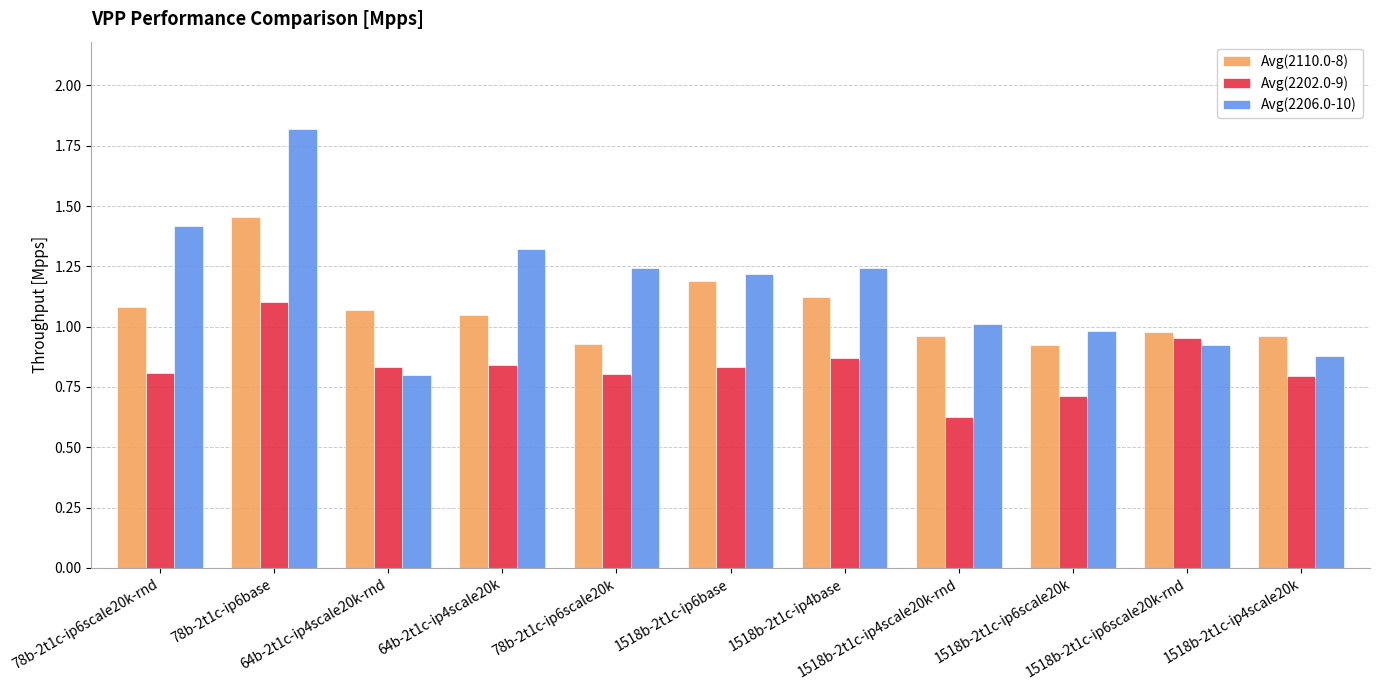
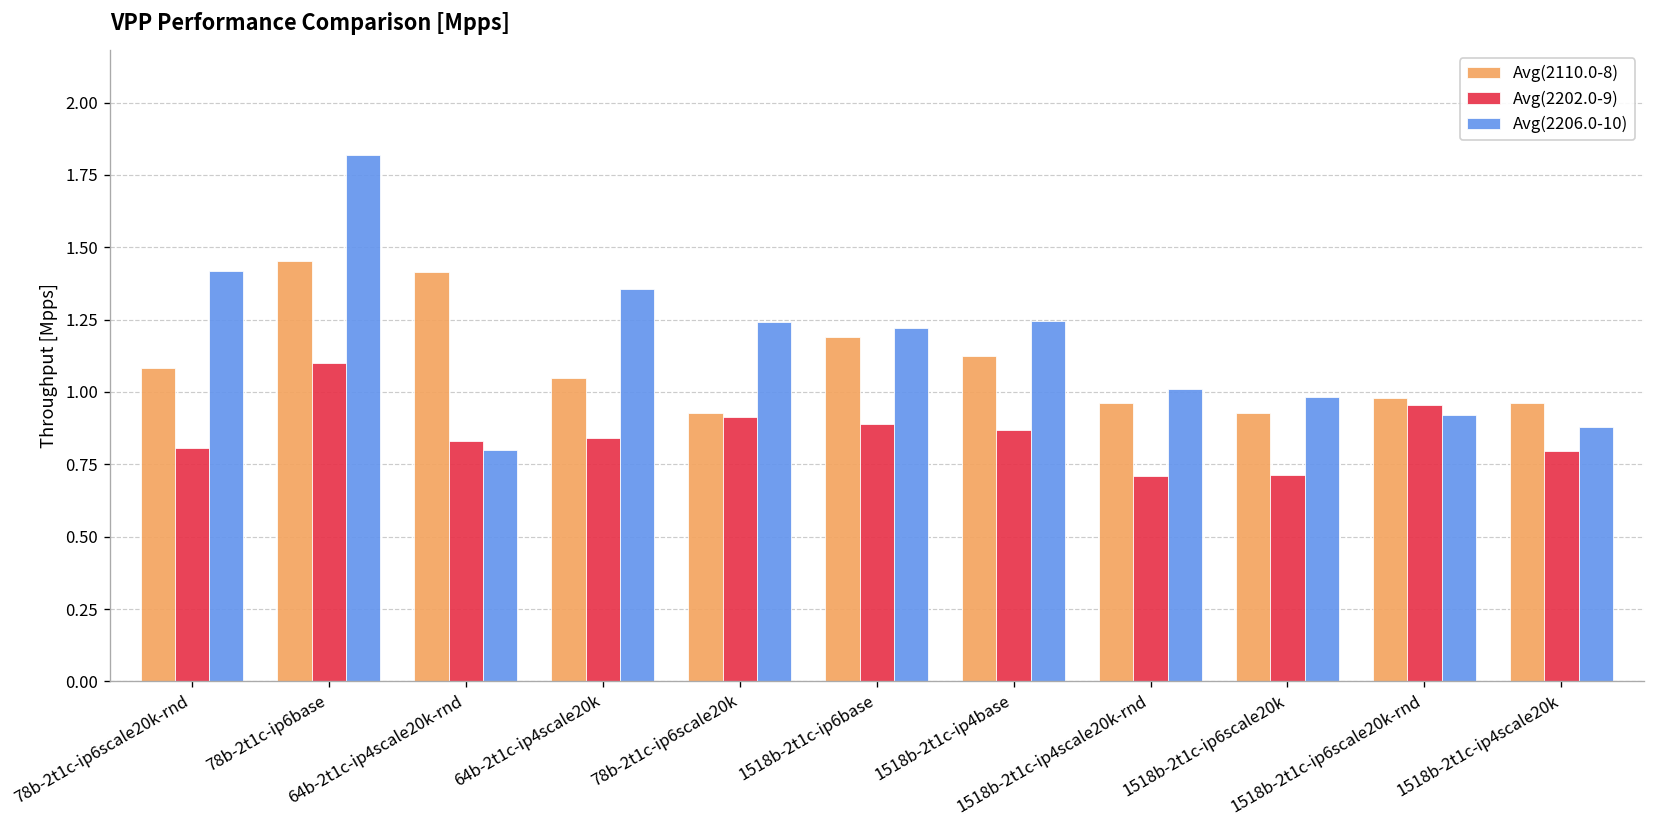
Avg(2110.0-8), 64b-2t1c-ip4scale20k-rnd: 1.07 -> 1.42
Avg(2206.0-10), 64b-2t1c-ip4scale20k: 1.32 -> 1.36
Avg(2202.0-9), 78b-2t1c-ip6scale20k: 0.80 -> 0.91
Avg(2202.0-9), 1518b-2t1c-ip6base: 0.83 -> 0.89
Avg(2202.0-9), 1518b-2t1c-ip4scale20k-rnd: 0.63 -> 0.71
